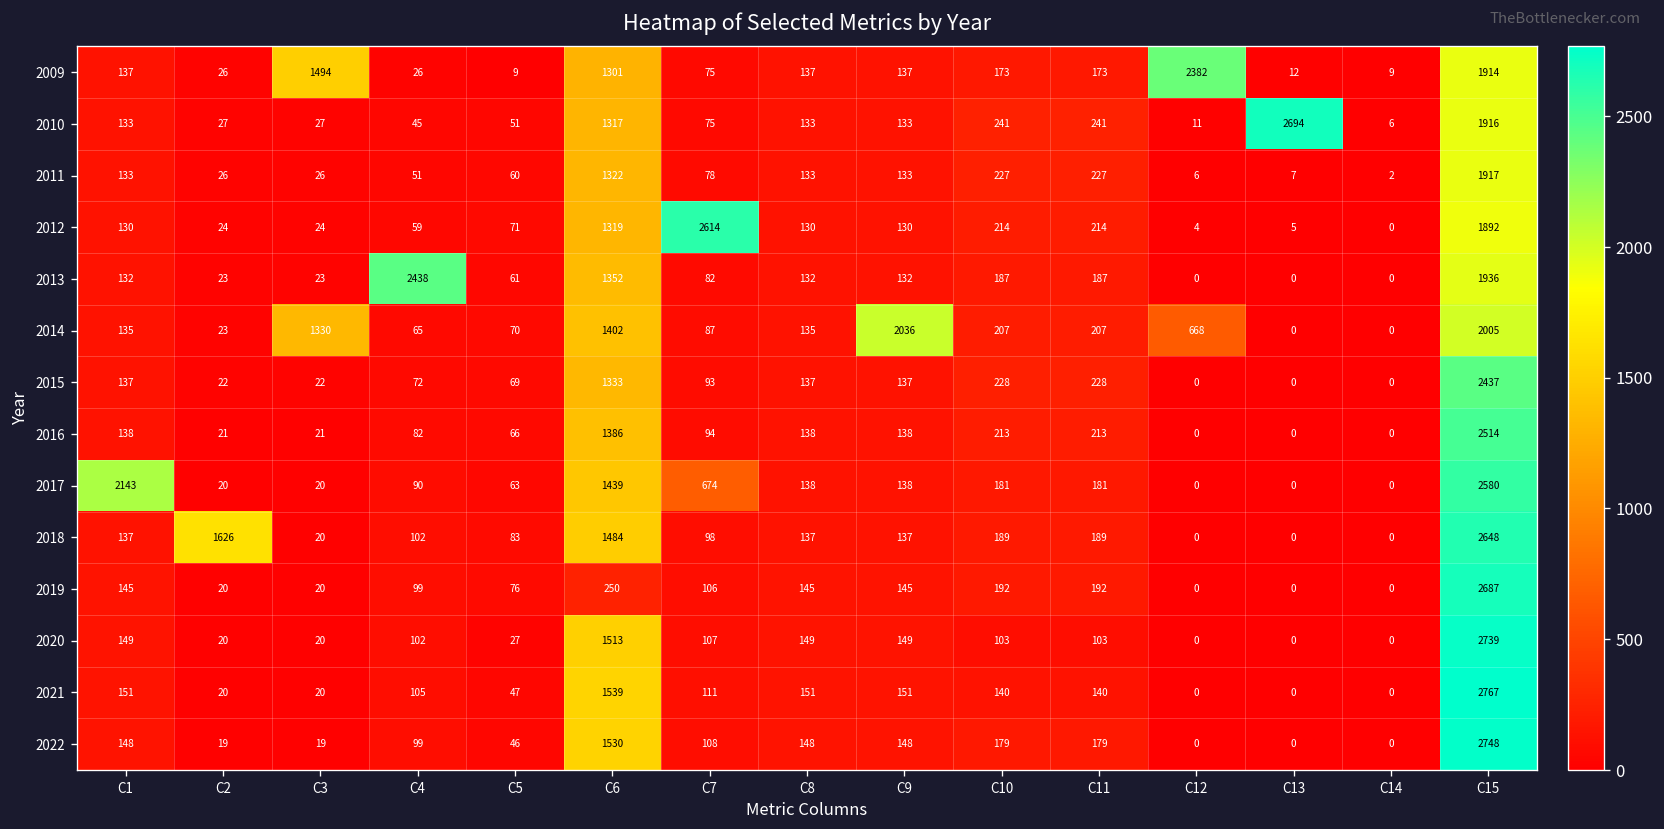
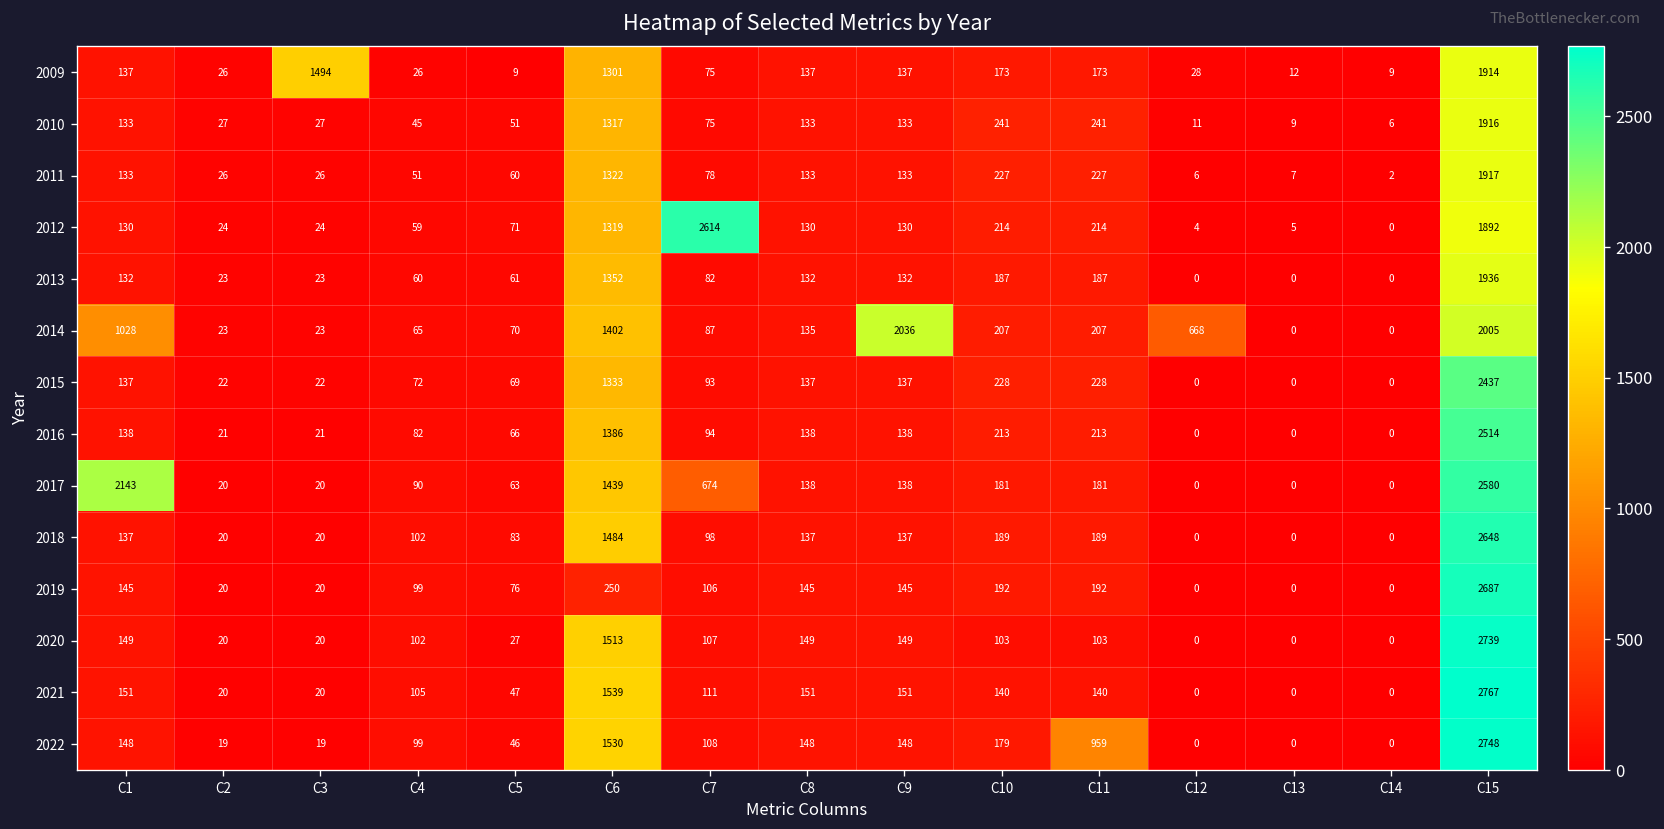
2009, C12: 2382 -> 28
2010, C13: 2694 -> 9
2013, C4: 2438 -> 60
2014, C1: 135 -> 1028
2014, C3: 1330 -> 23
2018, C2: 1626 -> 20
2022, C11: 179 -> 959
